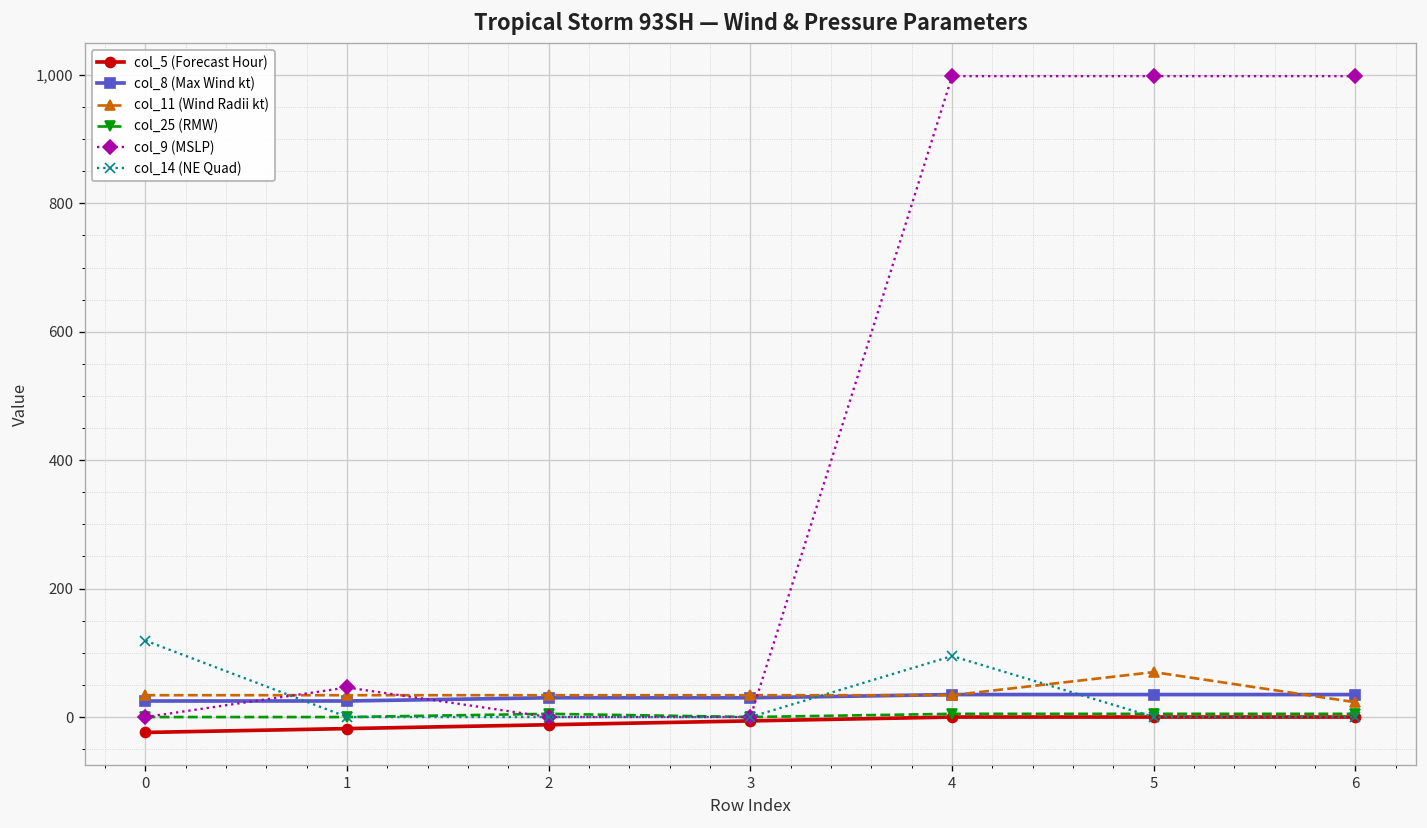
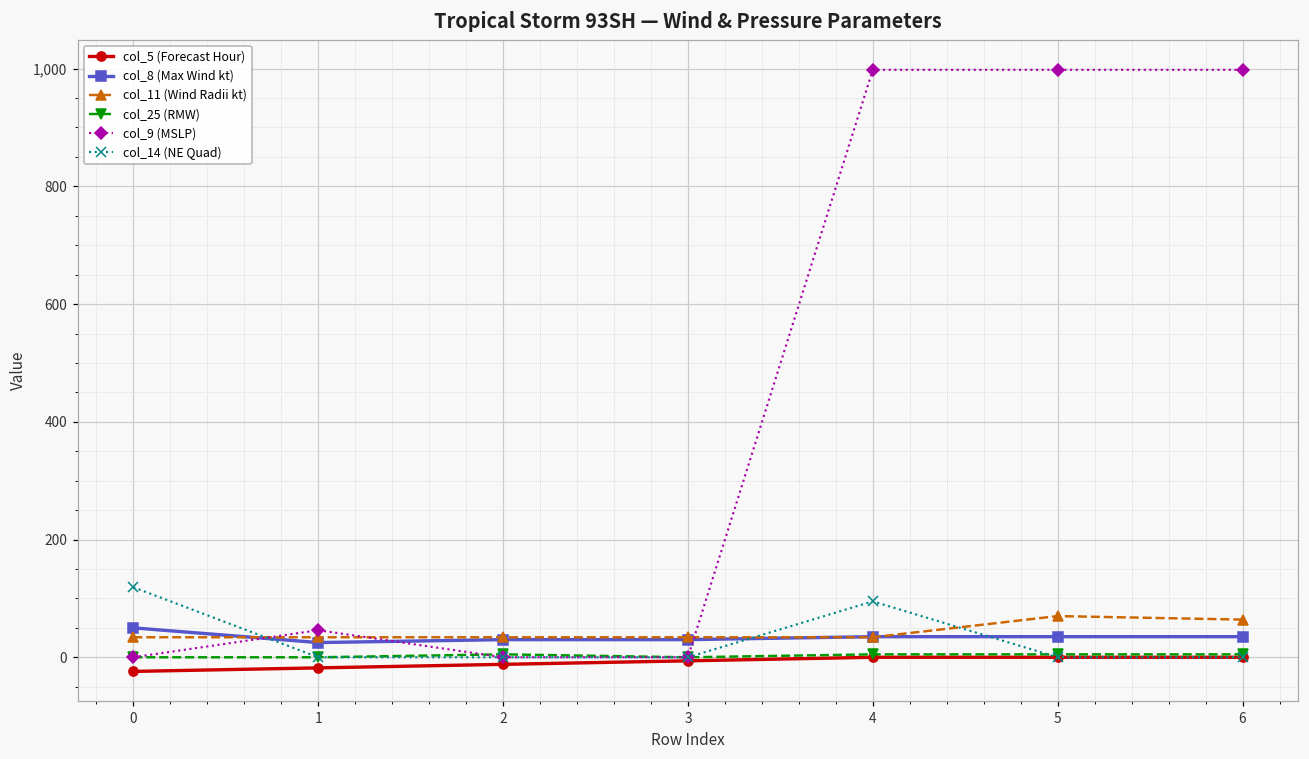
col_8 (Max Wind kt), 0: 30 -> 50
col_11 (Wind Radii kt), 6: 20 -> 60
